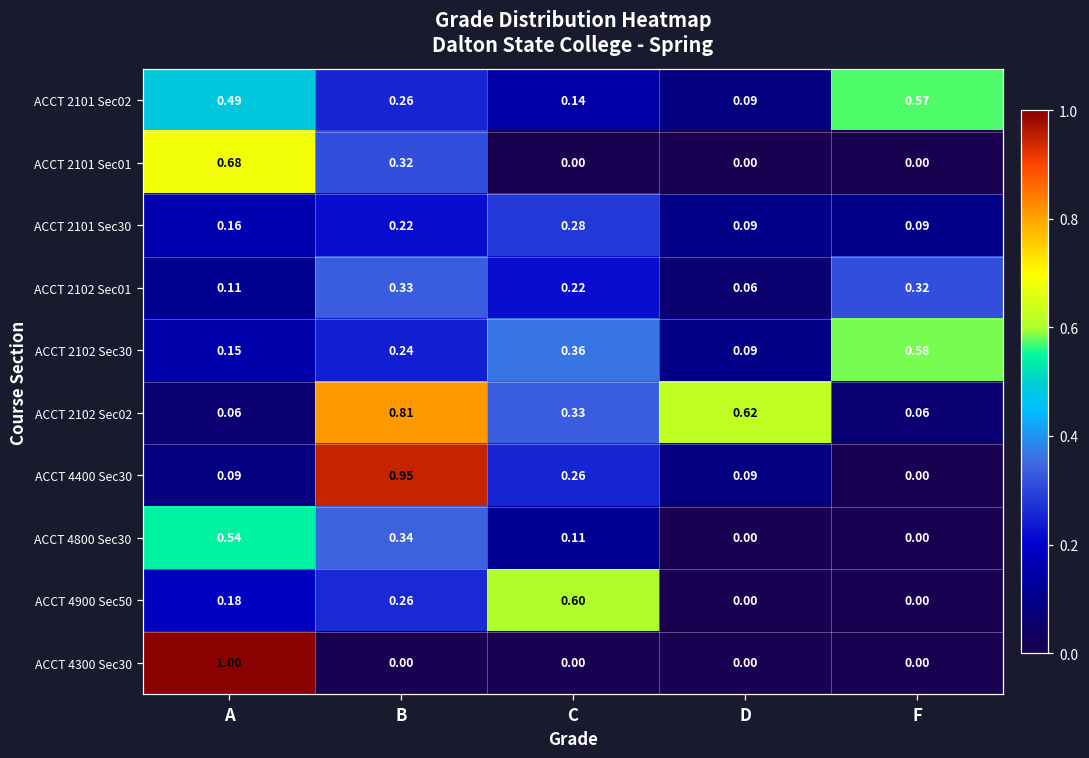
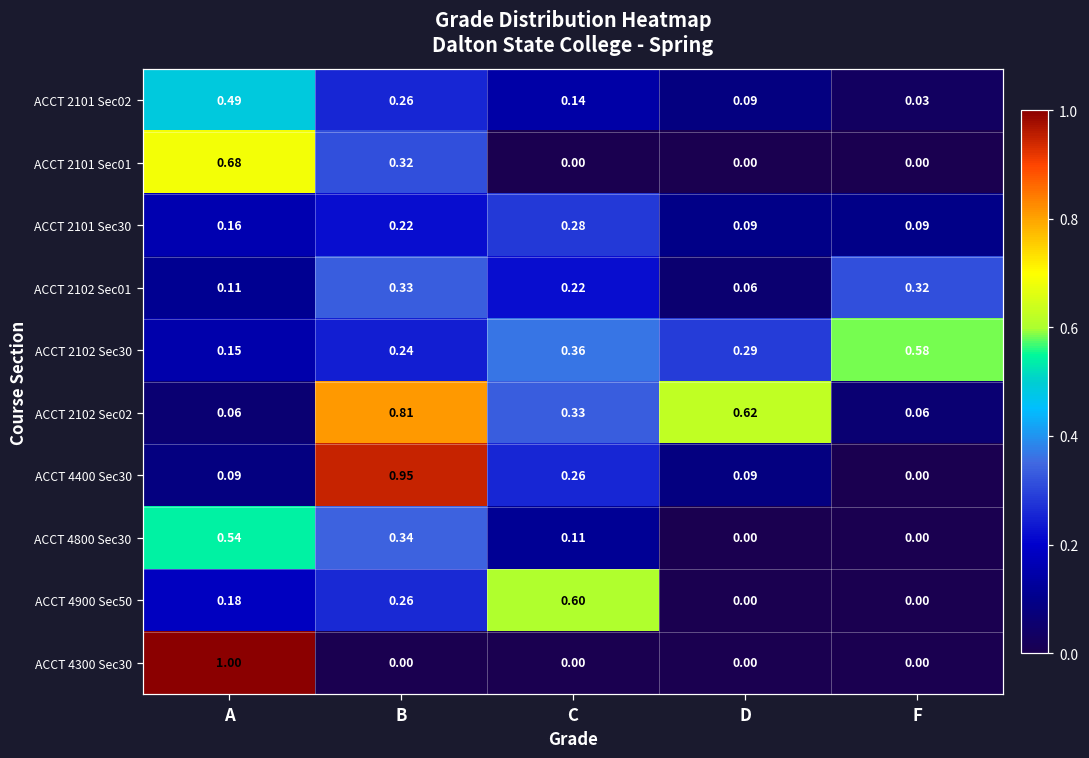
ACCT 2101 Sec02, F: 0.57 -> 0.03
ACCT 2102 Sec30, D: 0.09 -> 0.29
